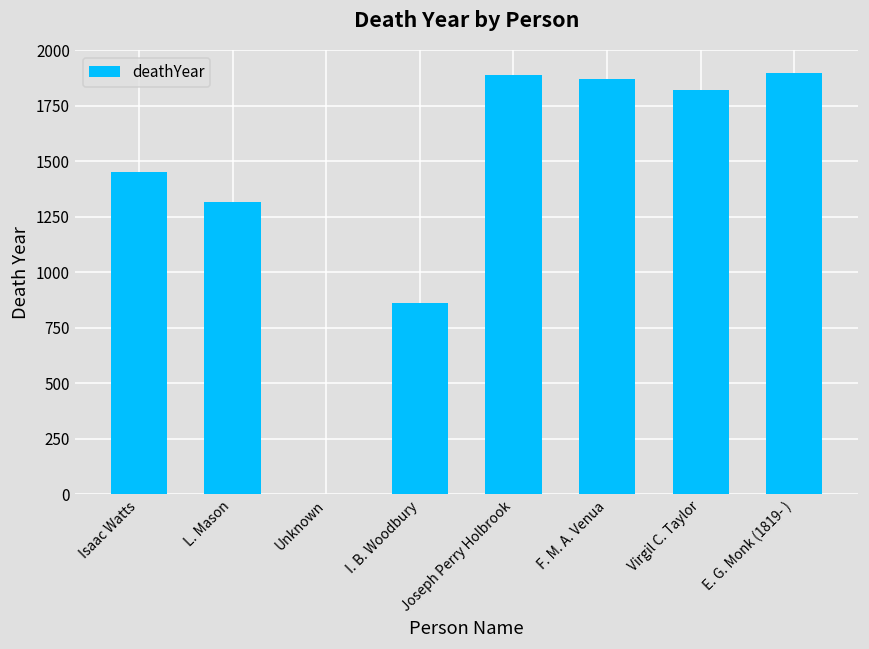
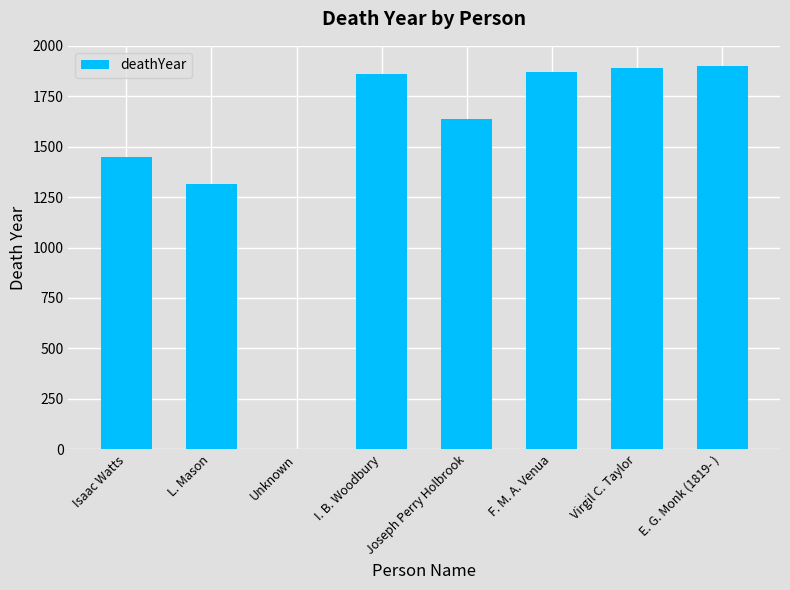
I. B. Woodbury: 860 -> 1860
Joseph Perry Holbrook: 1890 -> 1640
Virgil C. Taylor: 1820 -> 1890
